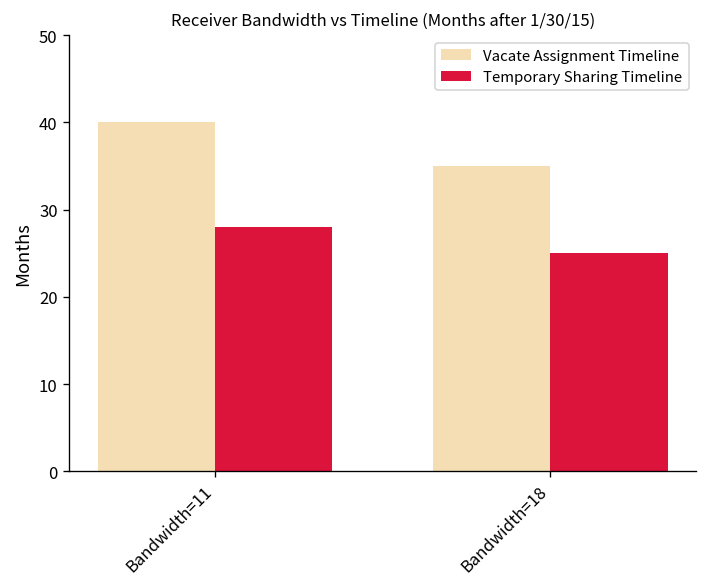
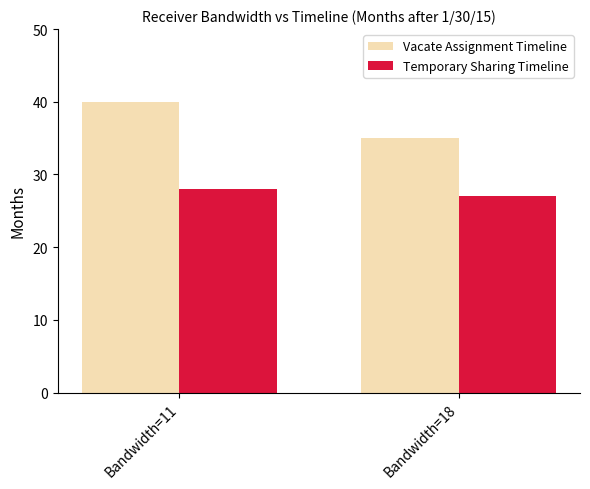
Temporary Sharing Timeline, Bandwidth=18: 25 -> 27
